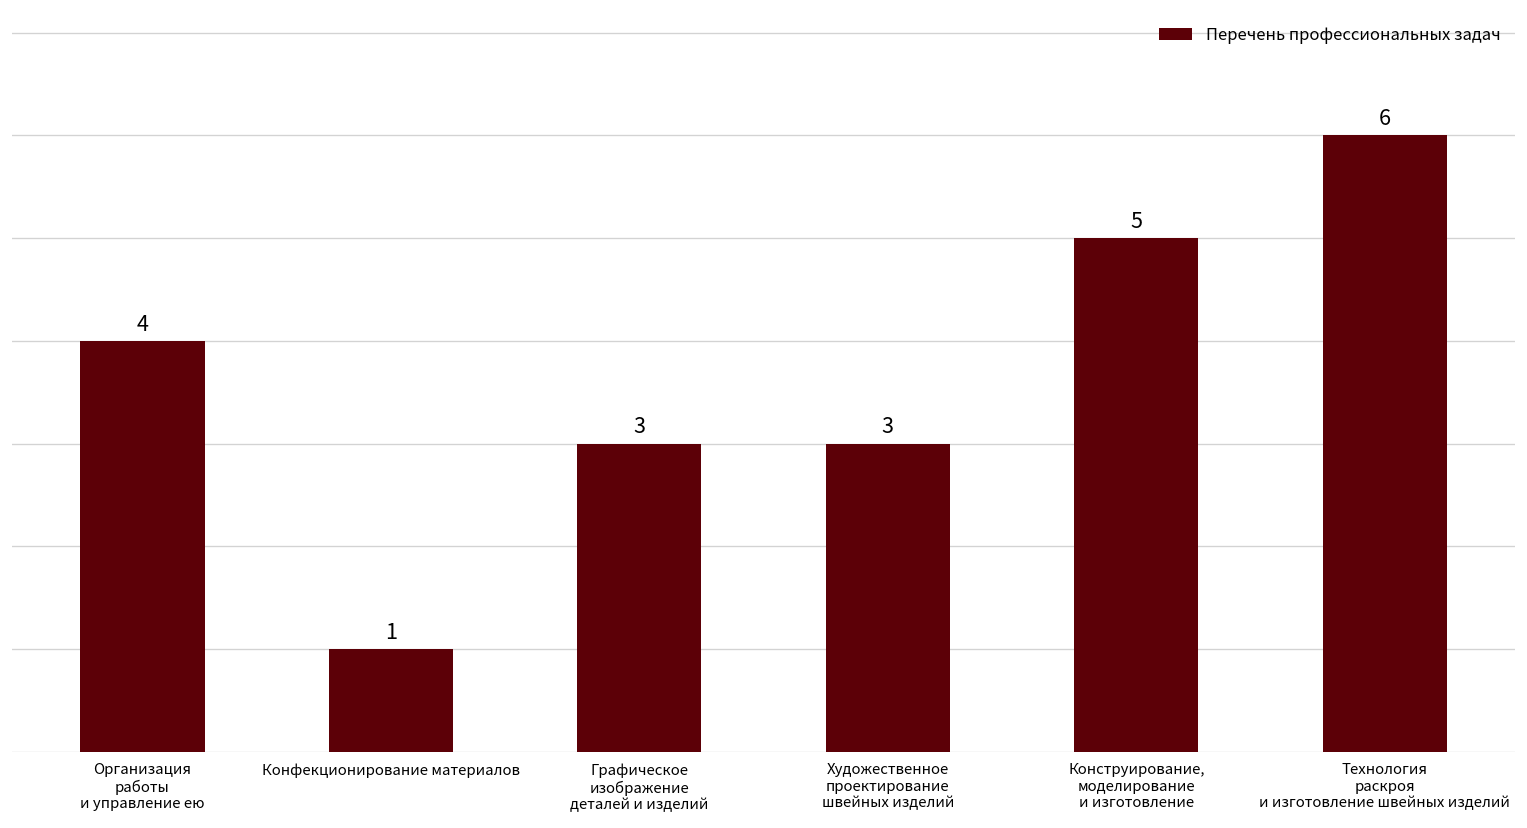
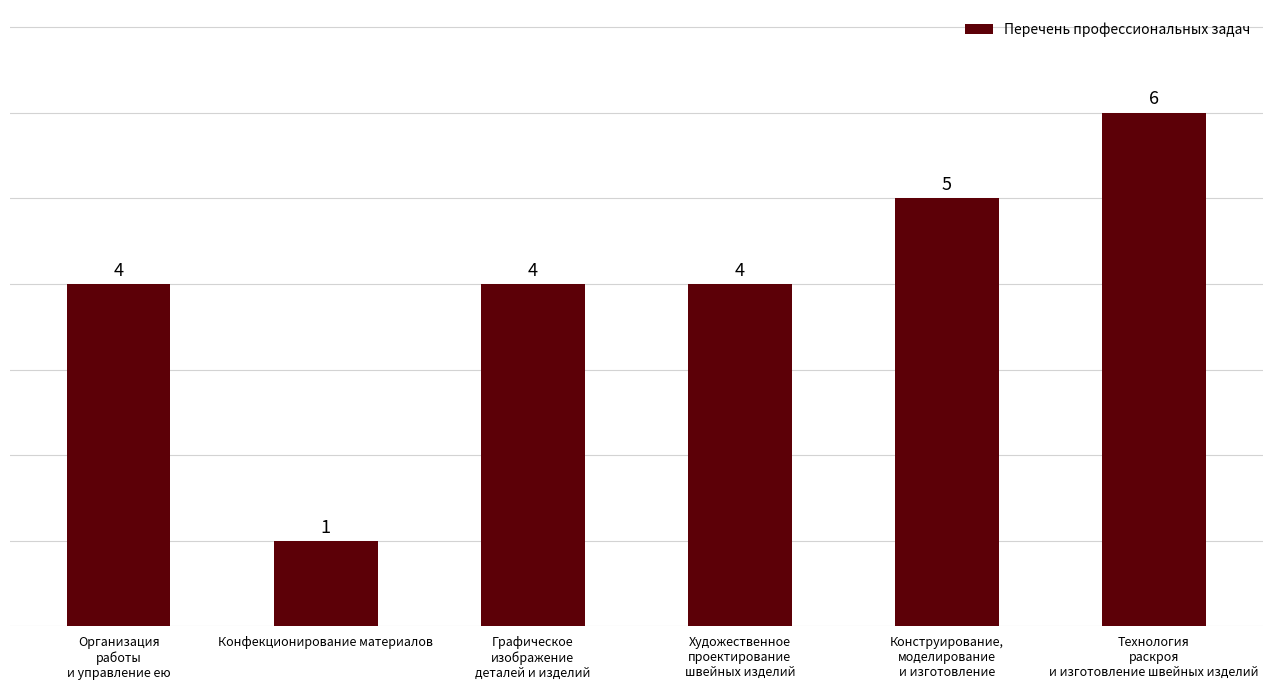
Графическое изображение деталей и изделий: 3 -> 4
Художественное проектирование швейных изделий: 3 -> 4
